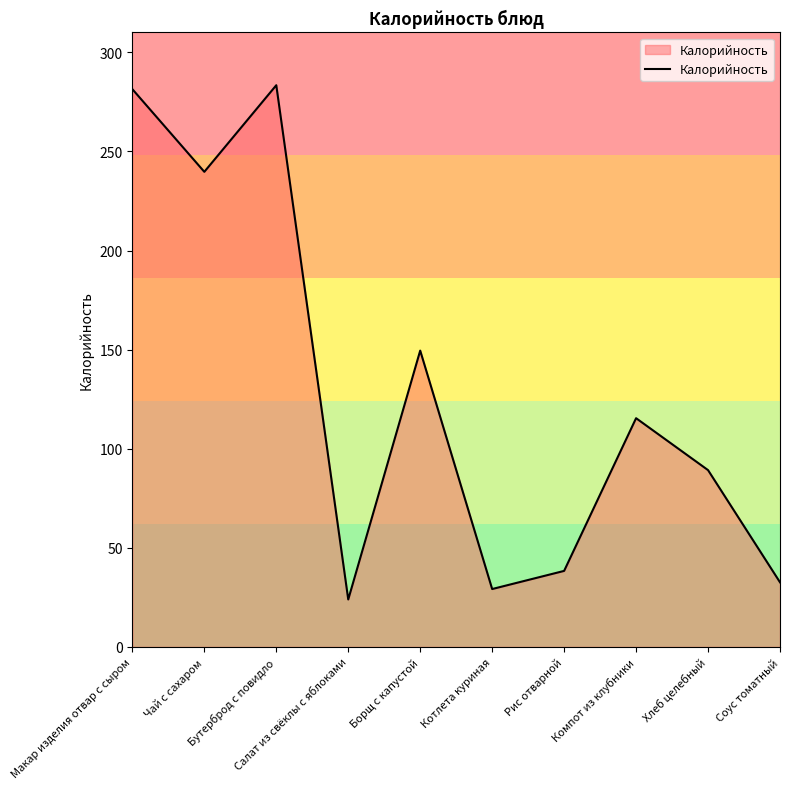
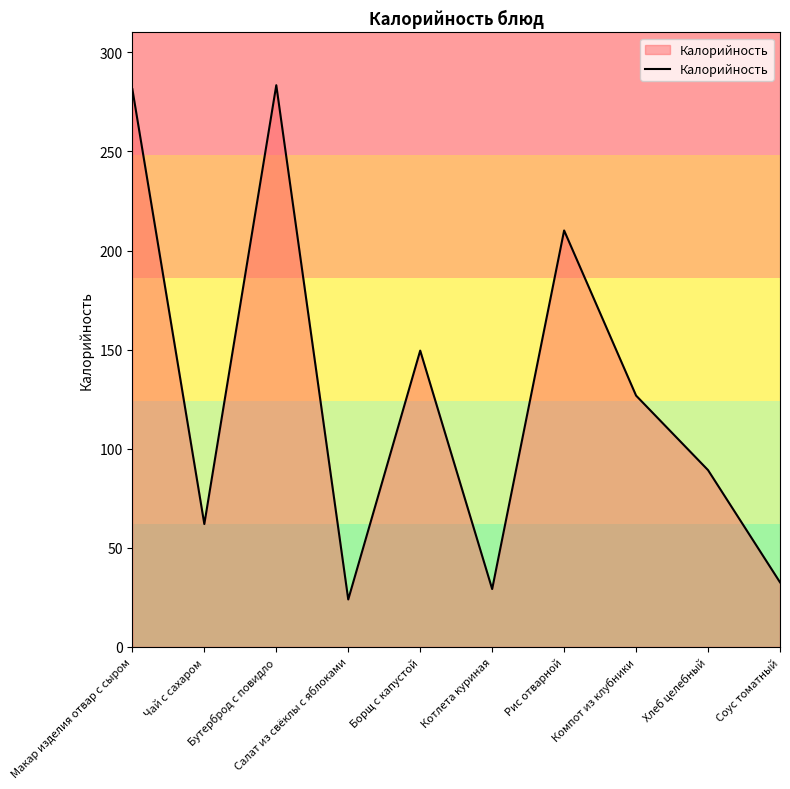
Чай с сахаром: 240 -> 62
Рис отварной: 38 -> 210
Компот из клубники: 115 -> 127
